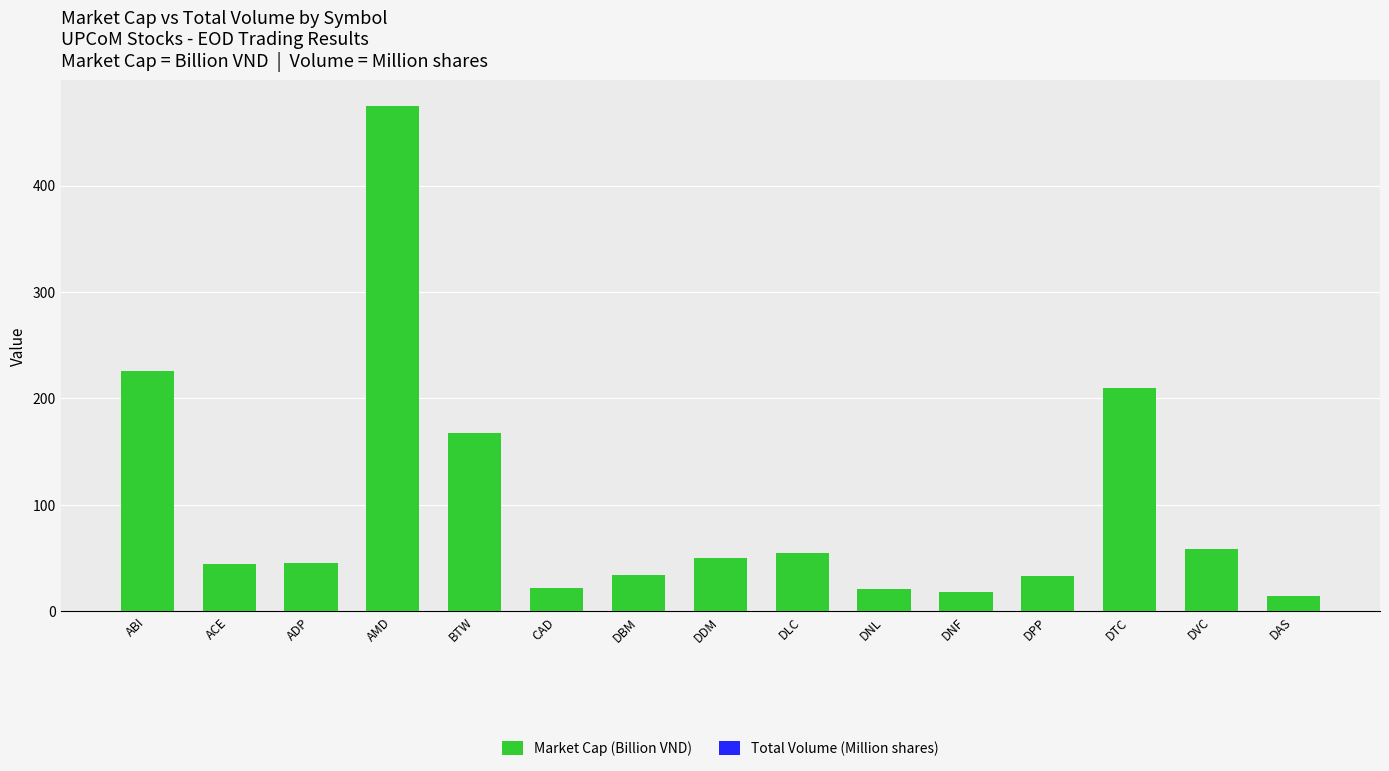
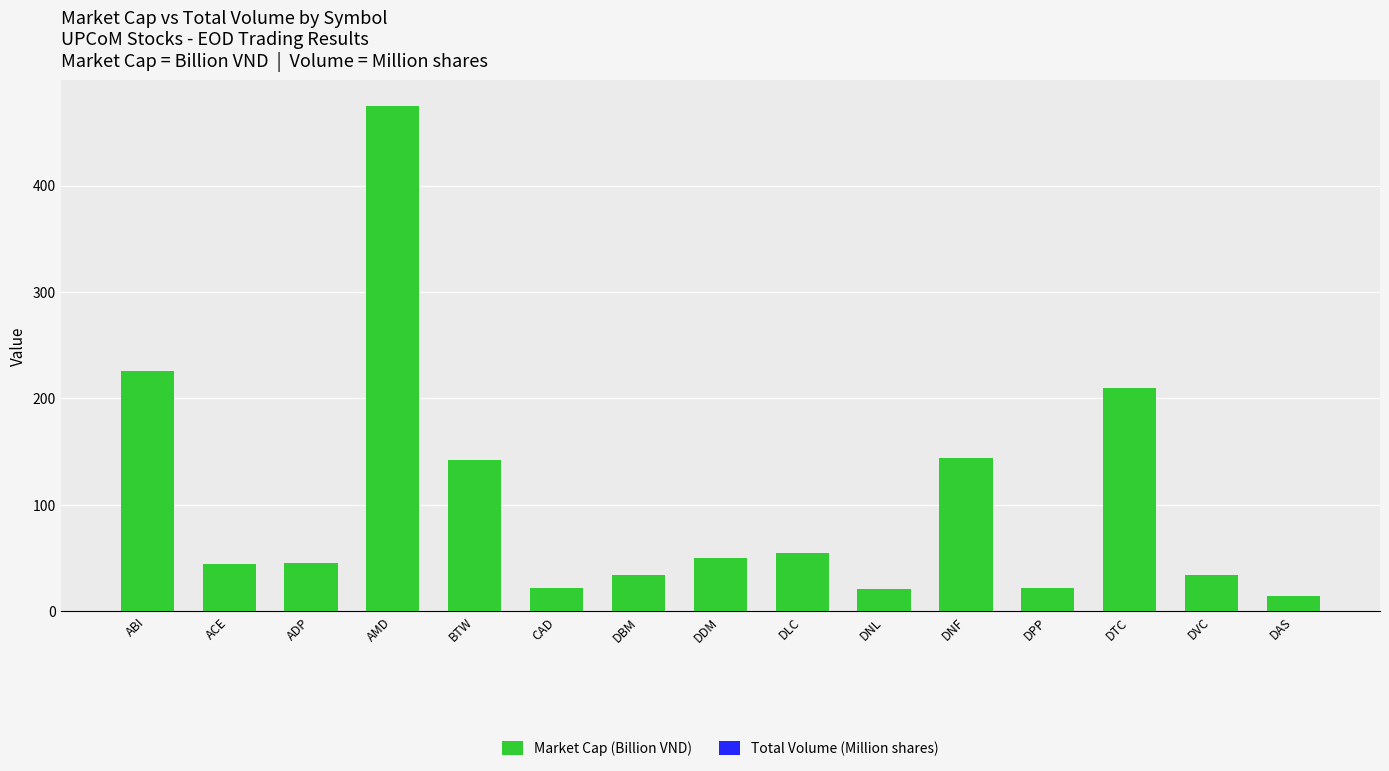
Market Cap (Billion VND), BTW: 168 -> 142
Market Cap (Billion VND), DNF: 18 -> 144
Market Cap (Billion VND), DPP: 33 -> 22
Market Cap (Billion VND), DVC: 58 -> 34
